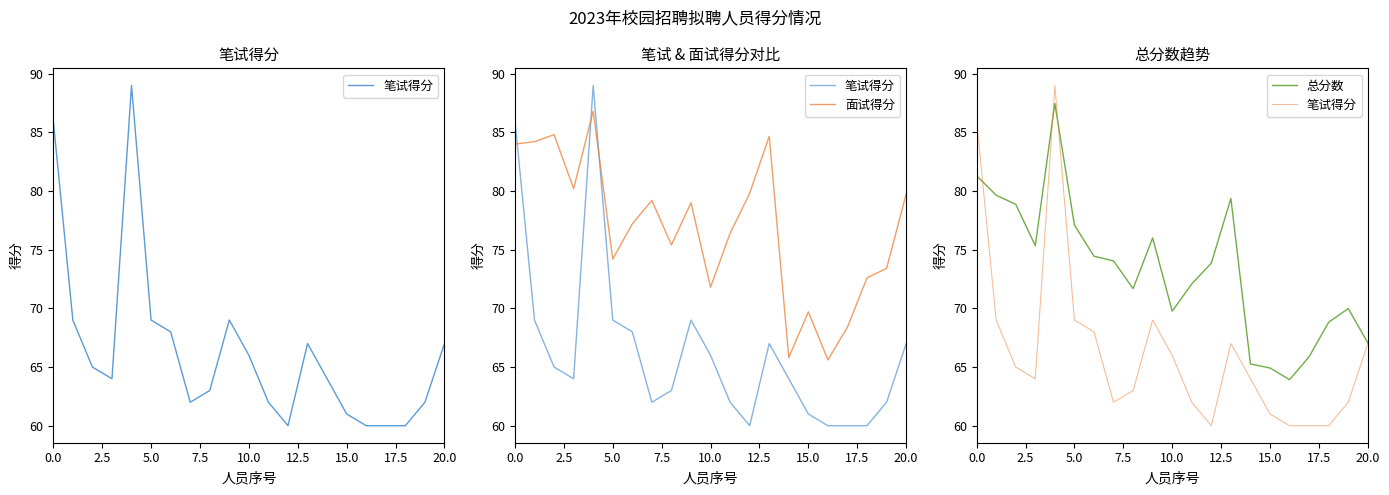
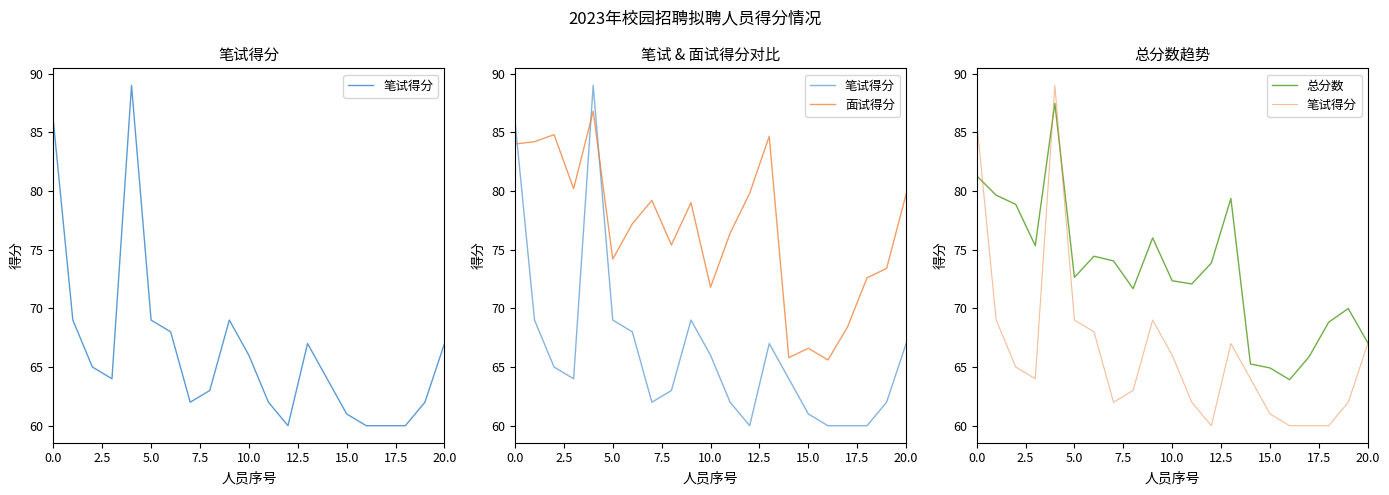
笔试 & 面试得分对比, 面试得分, 15.0: 69.7 -> 66.6
总分数趋势, 总分数, 5.0: 77.1 -> 72.6
总分数趋势, 总分数, 10.0: 69.8 -> 72.4
